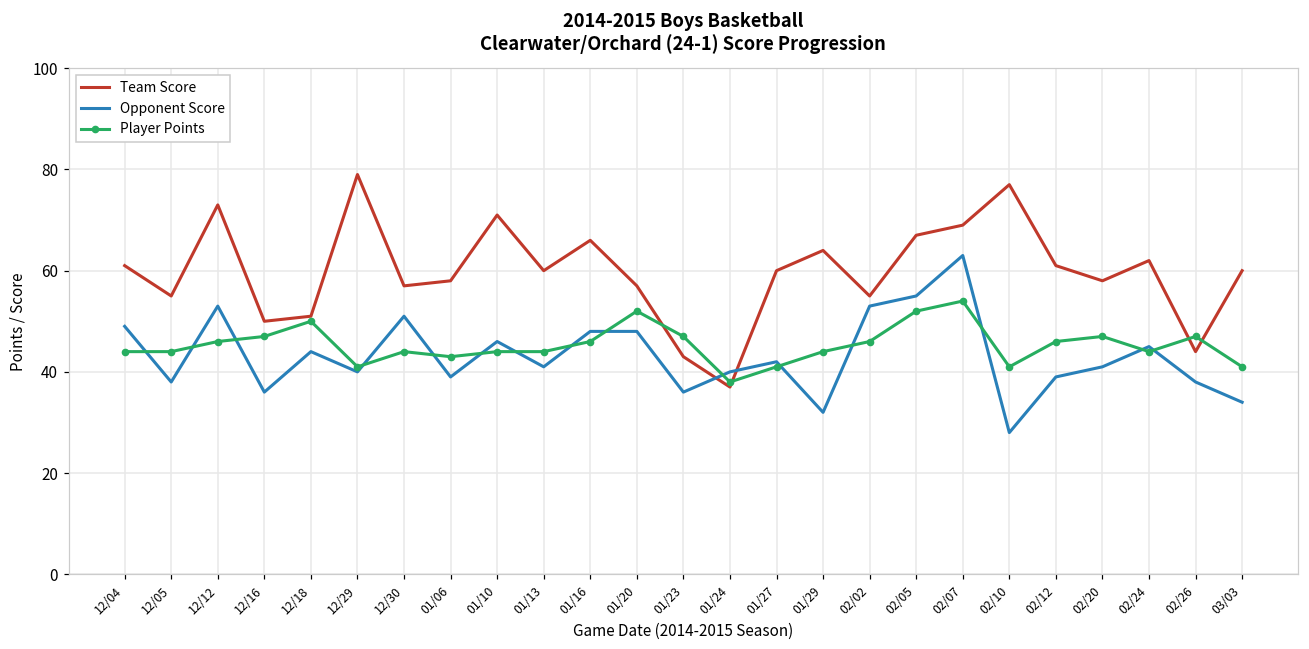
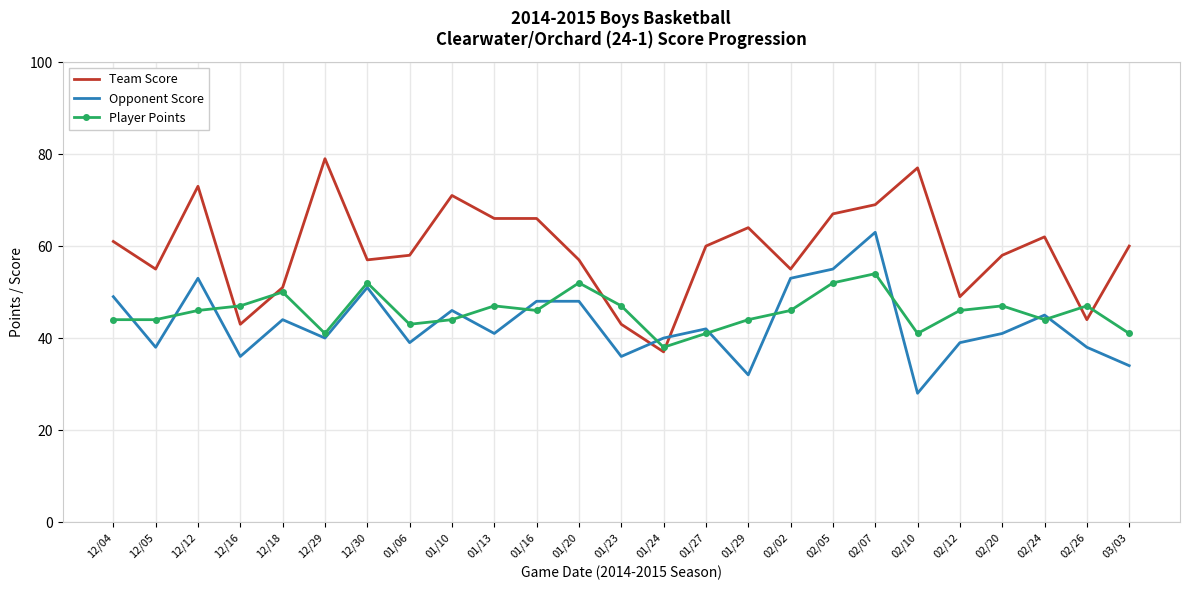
Team Score, 12/16: 50 -> 43
Player Points, 12/30: 44 -> 52
Team Score, 01/13: 60 -> 66
Player Points, 01/13: 44 -> 47
Team Score, 02/12: 61 -> 49
